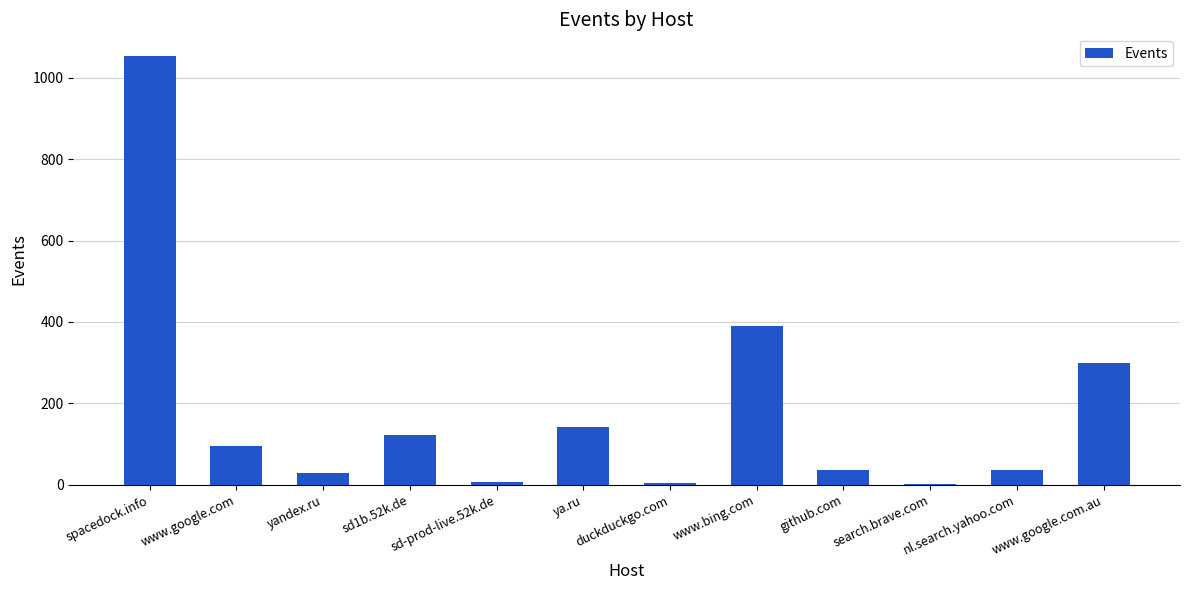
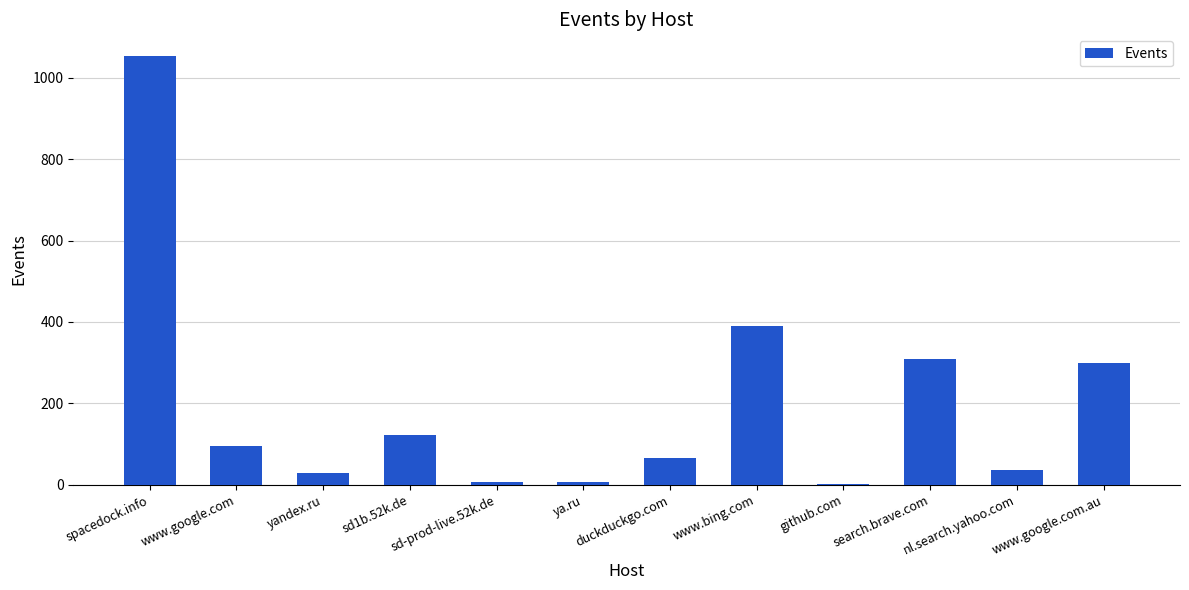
ya.ru: 140 -> 10
duckduckgo.com: 10 -> 70
github.com: 40 -> 0
search.brave.com: 0 -> 310
